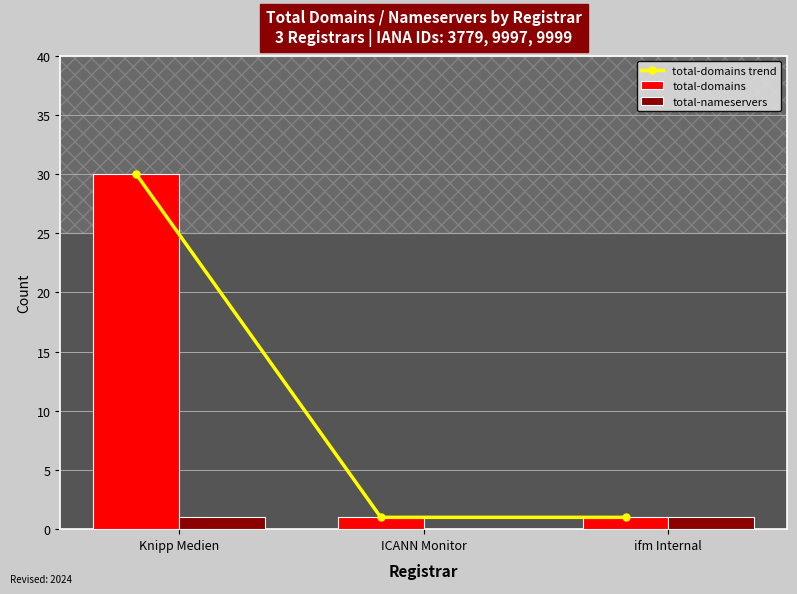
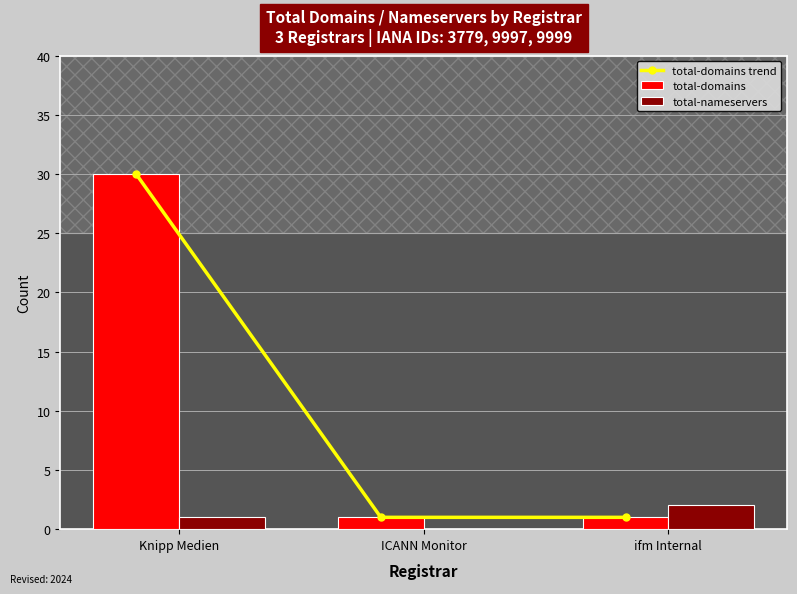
total-nameservers, ifm Internal: 1 -> 2
